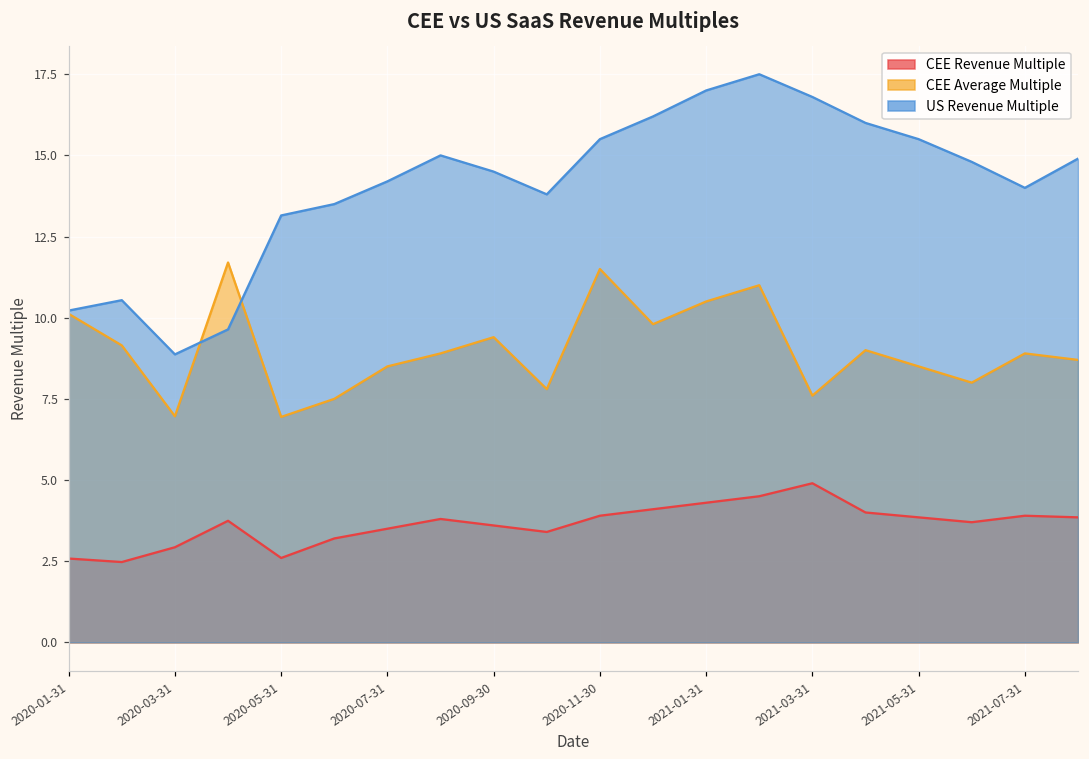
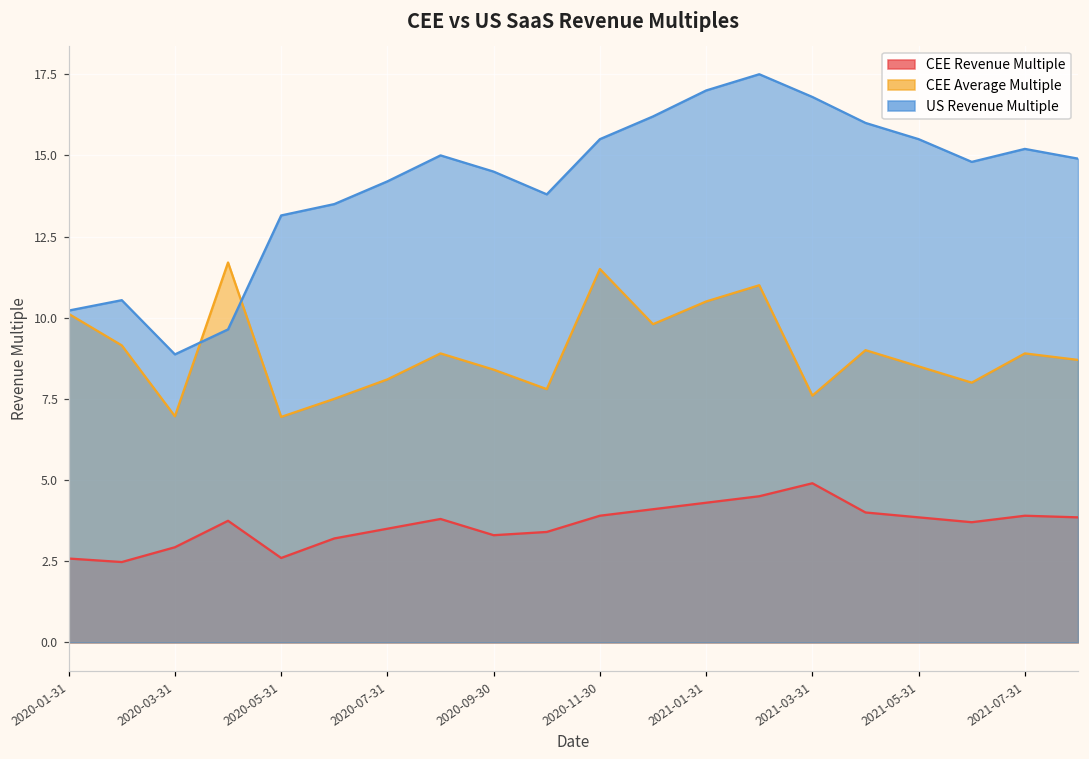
CEE Average Multiple, 2020-07-31: 8.5 -> 8.1
CEE Revenue Multiple, 2020-09-30: 3.6 -> 3.3
CEE Average Multiple, 2020-09-30: 9.4 -> 8.4
US Revenue Multiple, 2021-07-31: 14.0 -> 15.2
